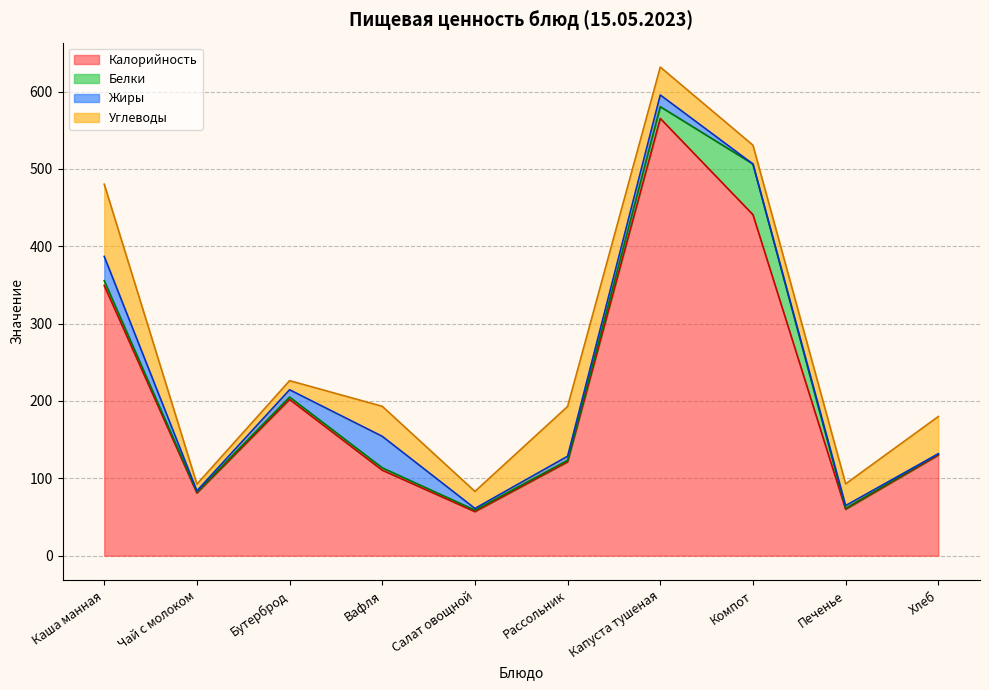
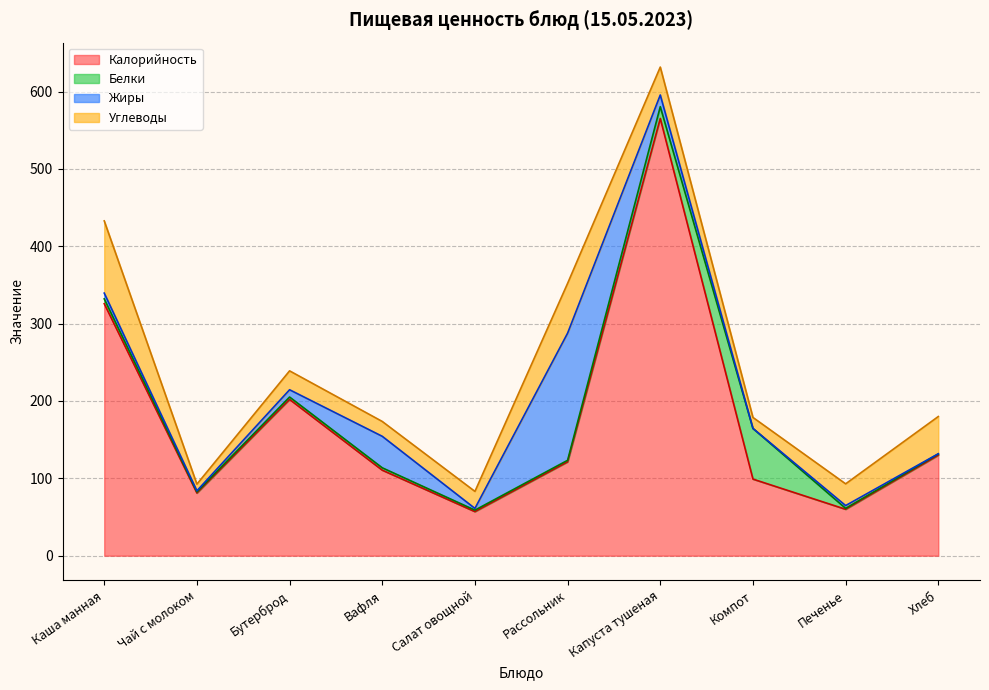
Калорийность, Каша манная: 350 -> 330
Жиры, Каша манная: 30 -> 10
Углеводы, Бутерброд: 10 -> 20
Углеводы, Вафля: 40 -> 20
Жиры, Рассольник: 10 -> 160
Калорийность, Компот: 440 -> 100
Углеводы, Компот: 20 -> 10
